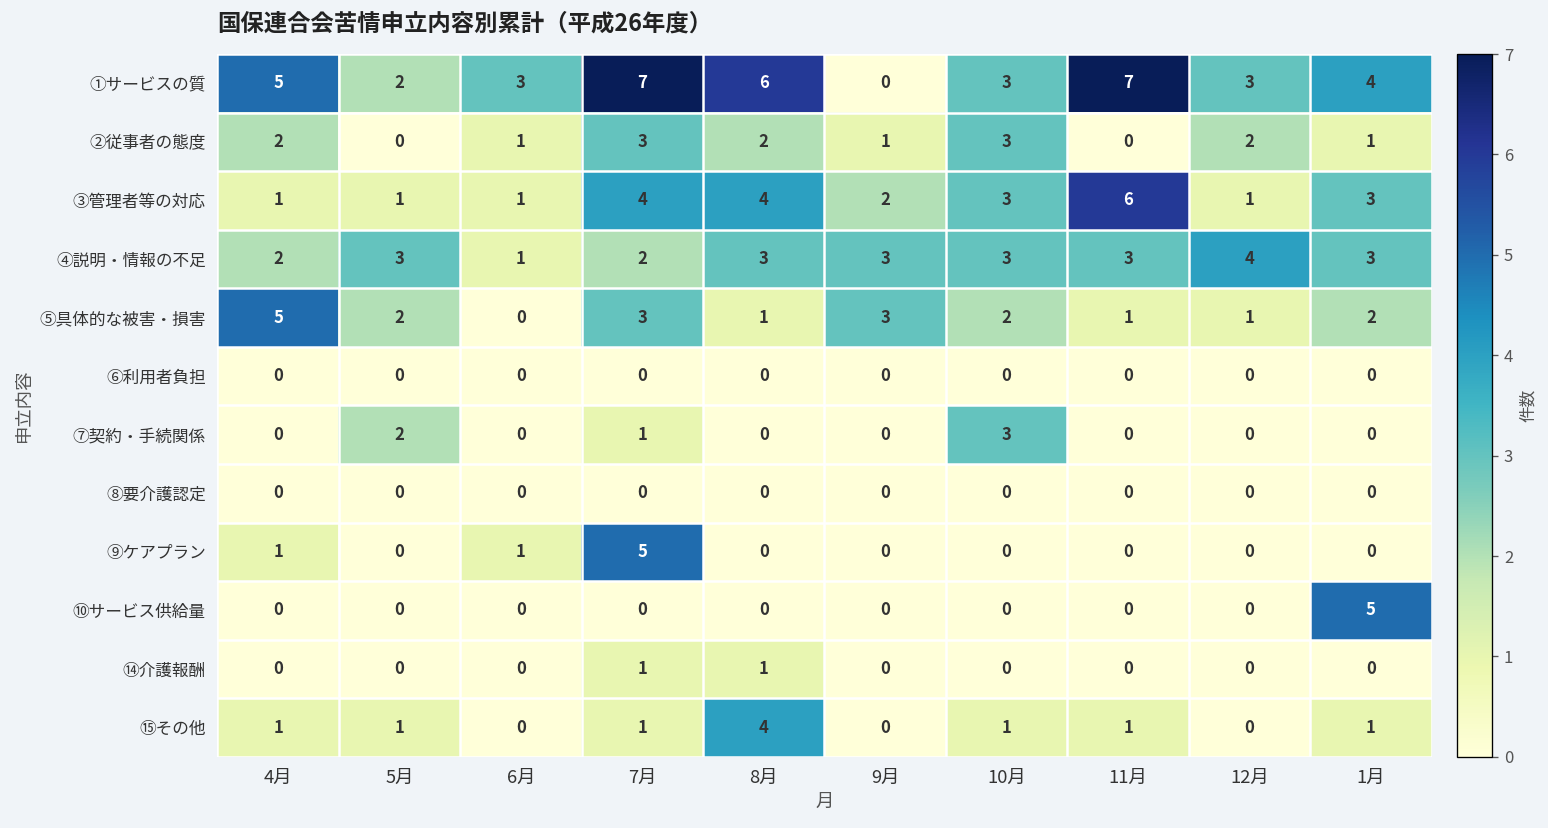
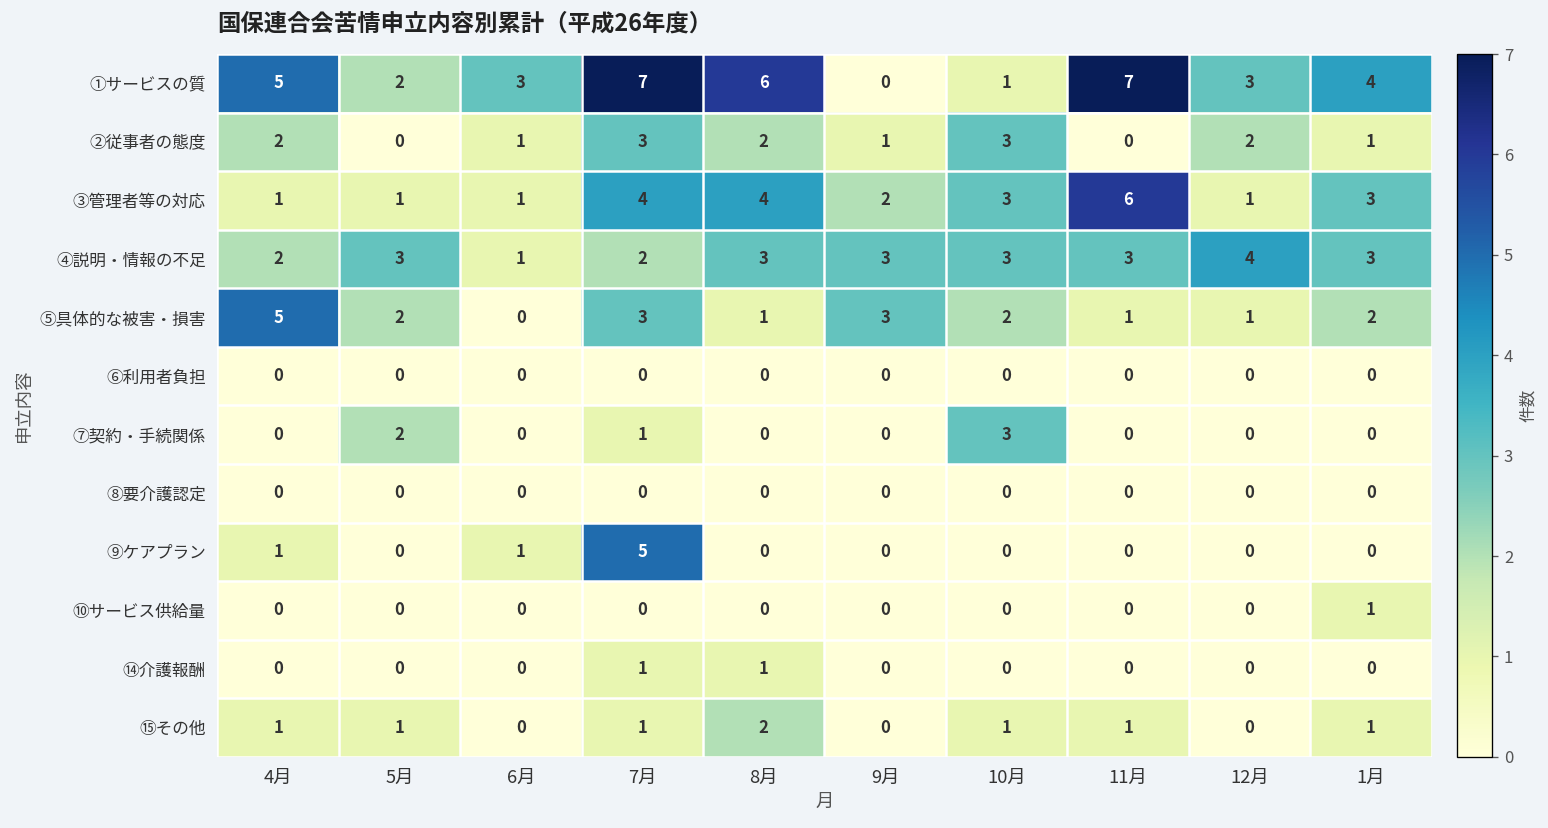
①サービスの質, 10月: 3 -> 1
⑩サービス供給量, 1月: 5 -> 1
⑮その他, 8月: 4 -> 2
